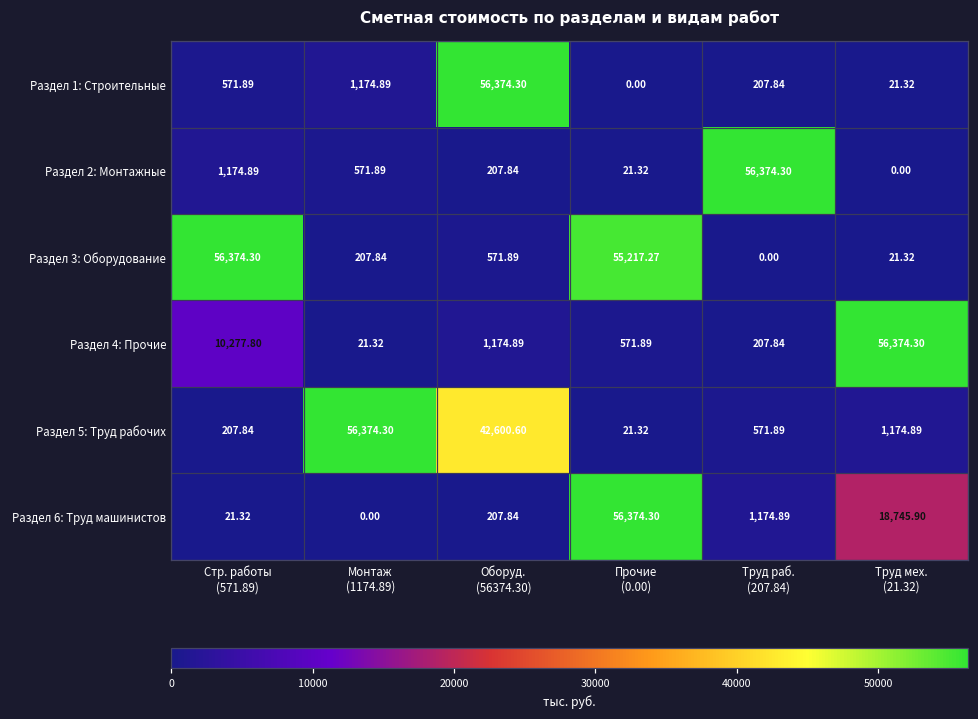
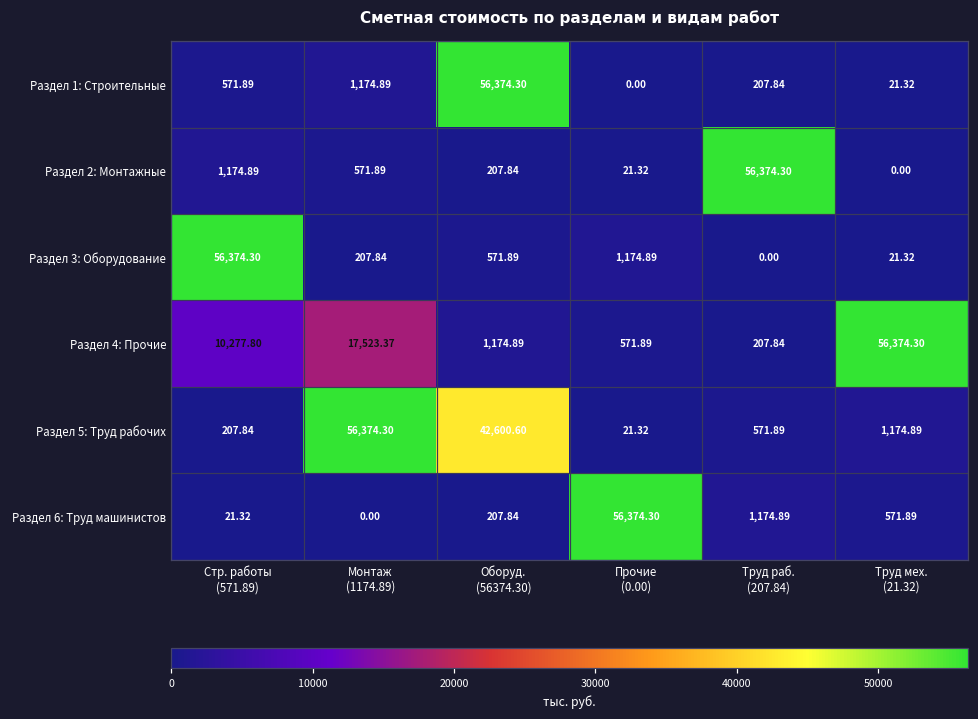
Раздел 3: Оборудование, Прочие (0.00): 55,217.27 -> 1,174.89
Раздел 4: Прочие, Монтаж (1174.89): 21.32 -> 17,523.37
Раздел 6: Труд машинистов, Труд мех. (21.32): 18,745.90 -> 571.89
